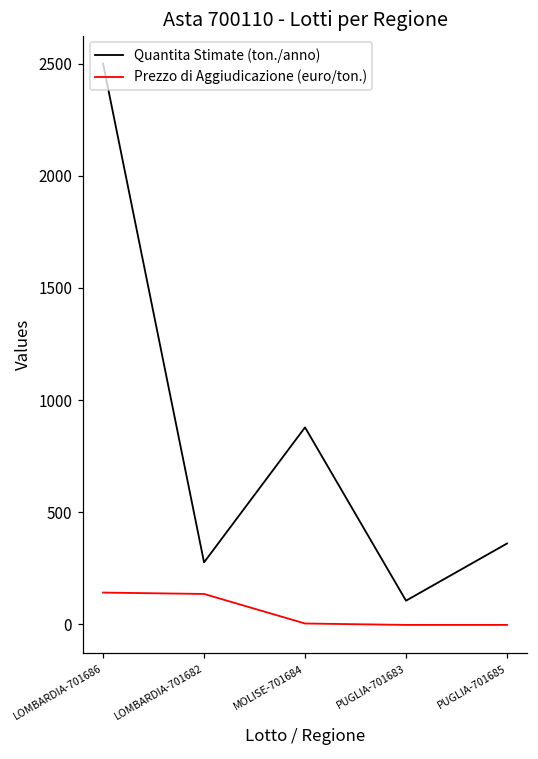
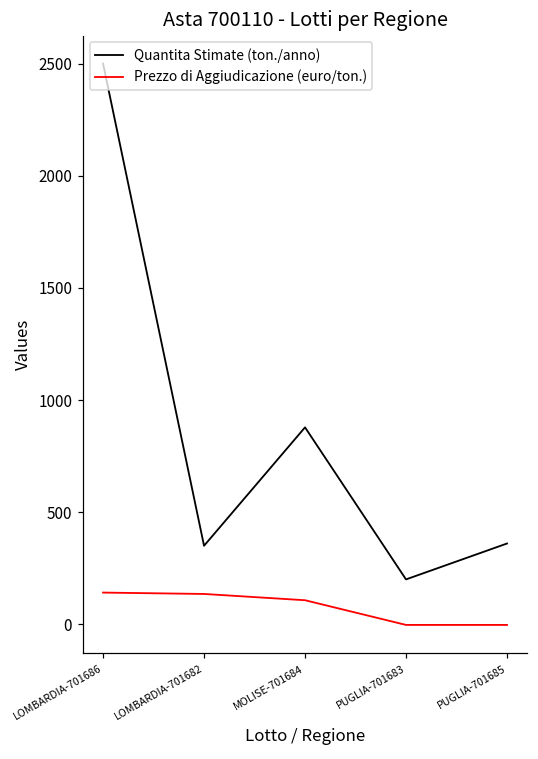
Quantita Stimate (ton./anno), LOMBARDIA-701682: 280 -> 350
Prezzo di Aggiudicazione (euro/ton.), MOLISE-701684: 0 -> 110
Quantita Stimate (ton./anno), PUGLIA-701683: 110 -> 200
